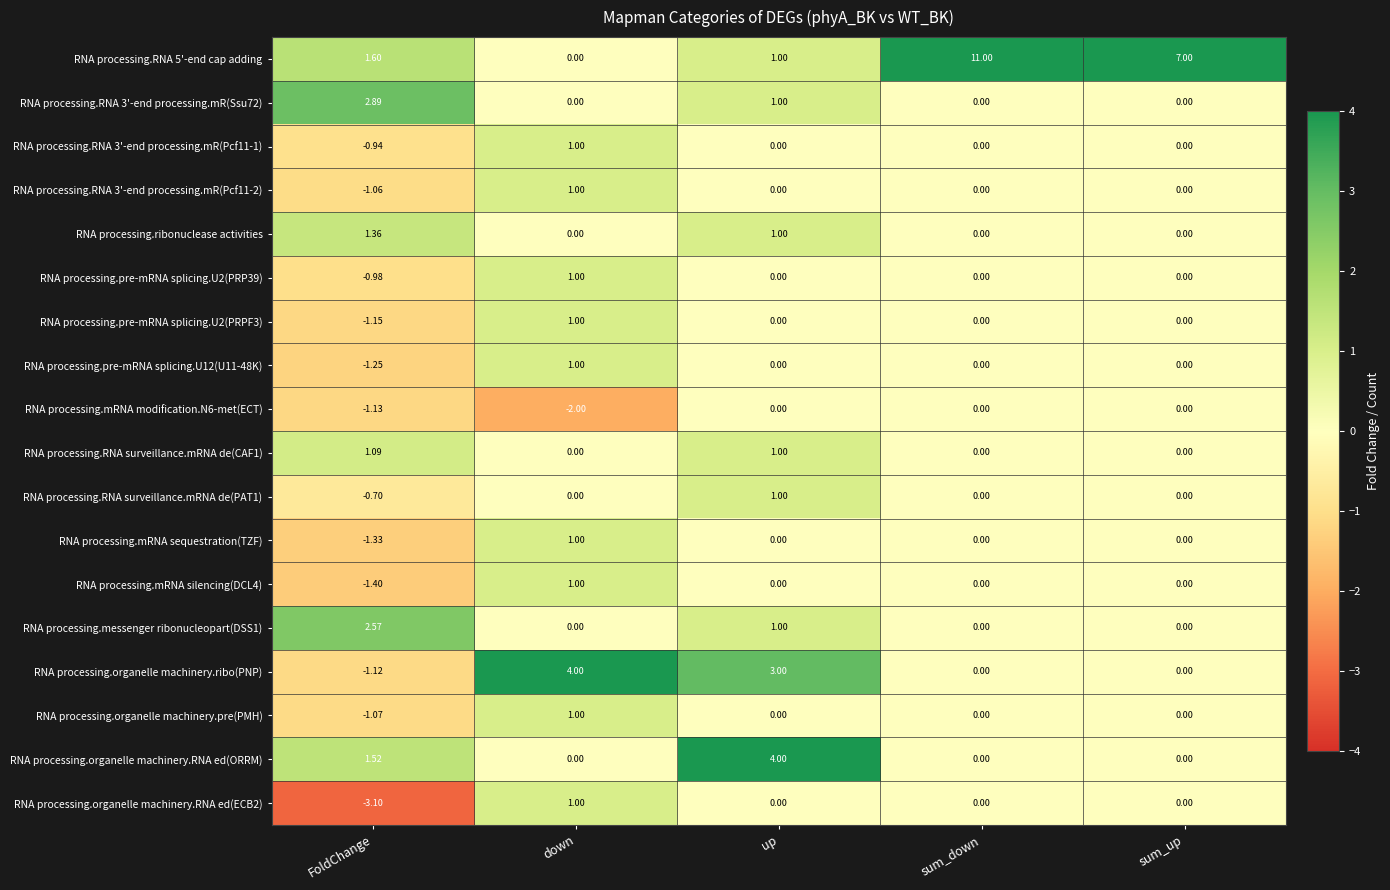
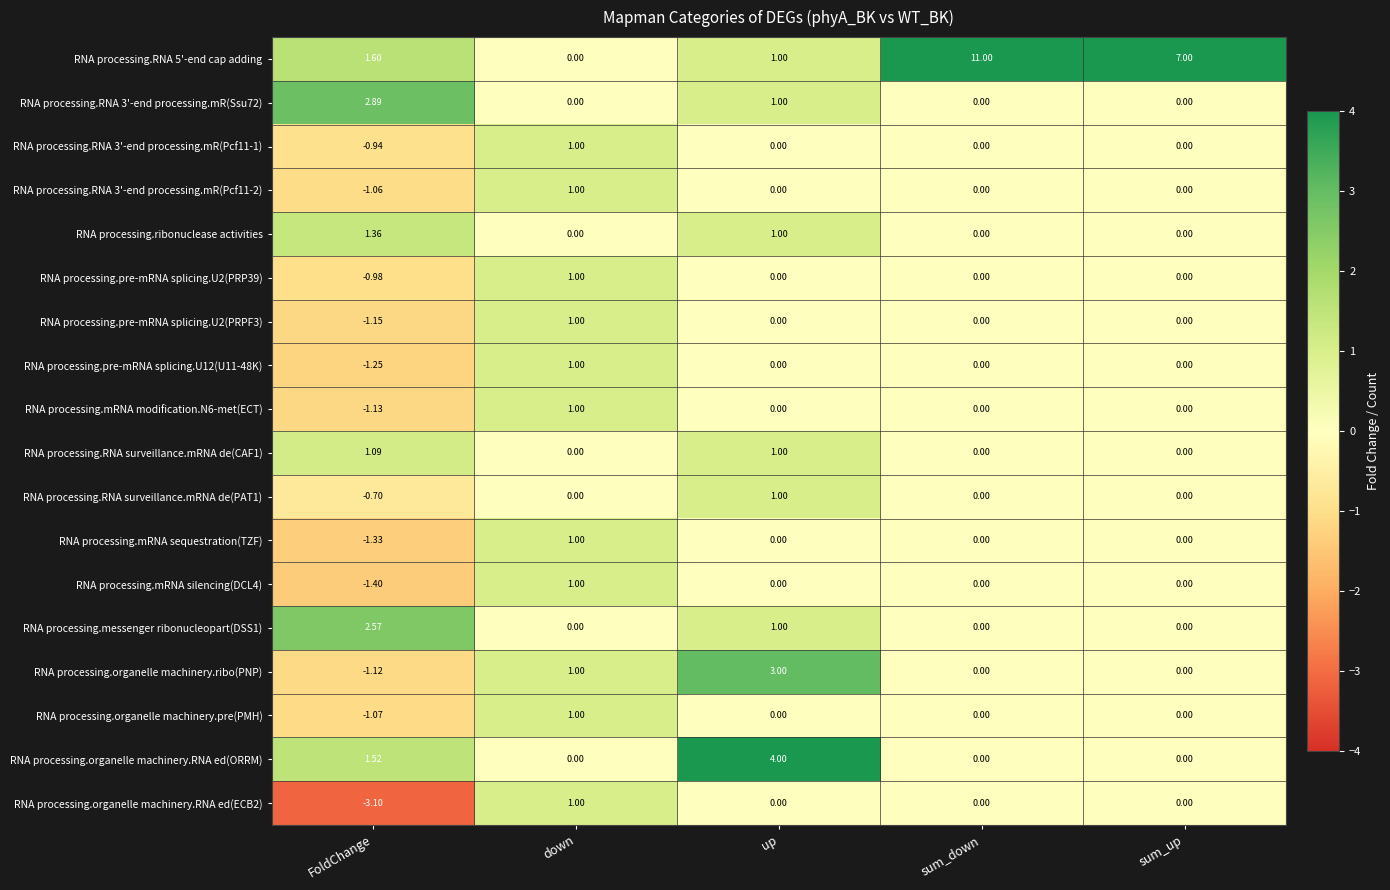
RNA processing.mRNA modification.N6-met(ECT), down: -2.00 -> 1.00
RNA processing.organelle machinery.ribo(PNP), down: 4.00 -> 1.00
